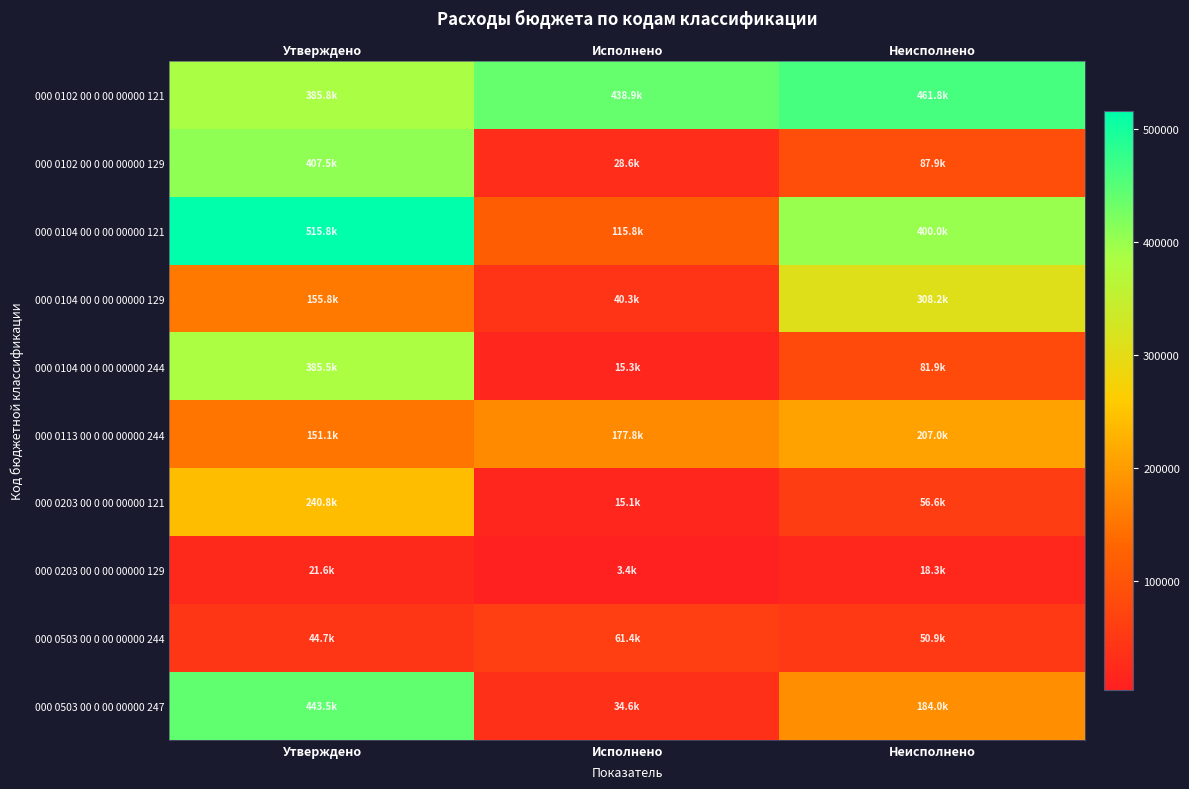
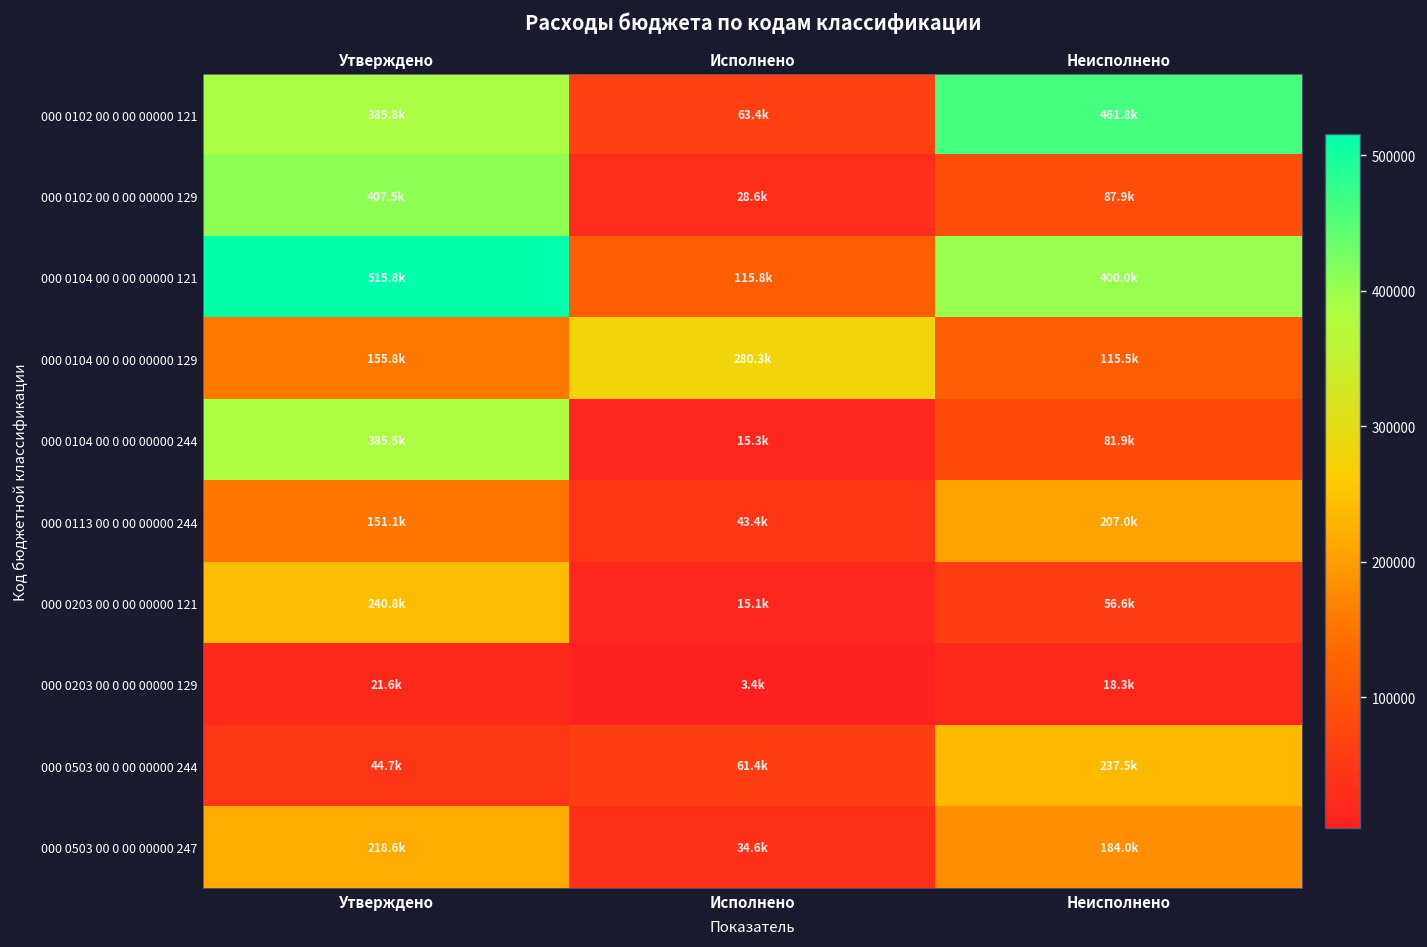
000 0102 00 0 00 00000 121, Исполнено: 438.9k -> 63.4k
000 0104 00 0 00 00000 129, Исполнено: 40.3k -> 280.3k
000 0104 00 0 00 00000 129, Неисполнено: 308.2k -> 115.5k
000 0113 00 0 00 00000 244, Исполнено: 177.8k -> 43.4k
000 0503 00 0 00 00000 244, Неисполнено: 50.9k -> 237.5k
000 0503 00 0 00 00000 247, Утверждено: 443.5k -> 218.6k
